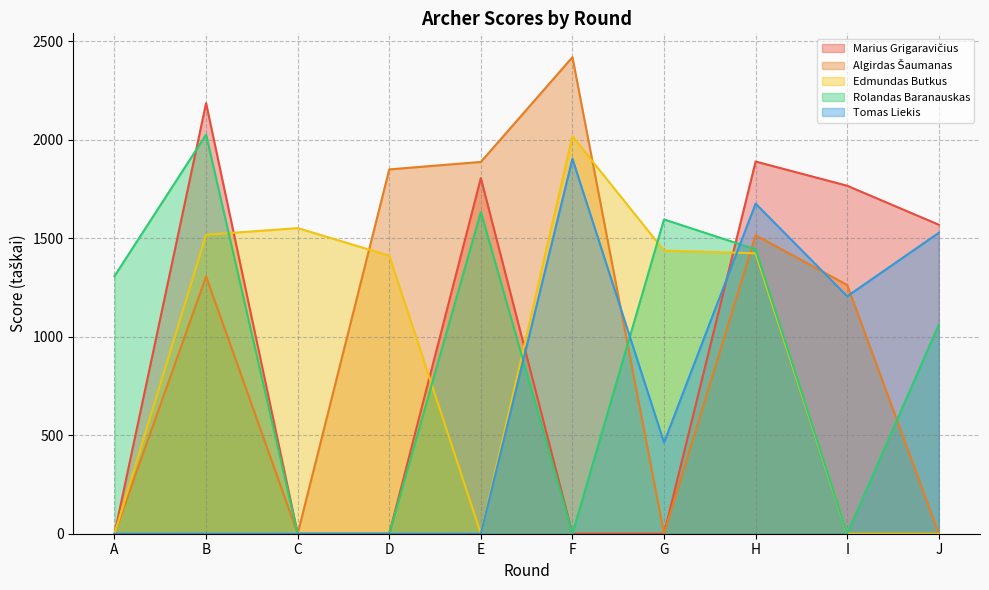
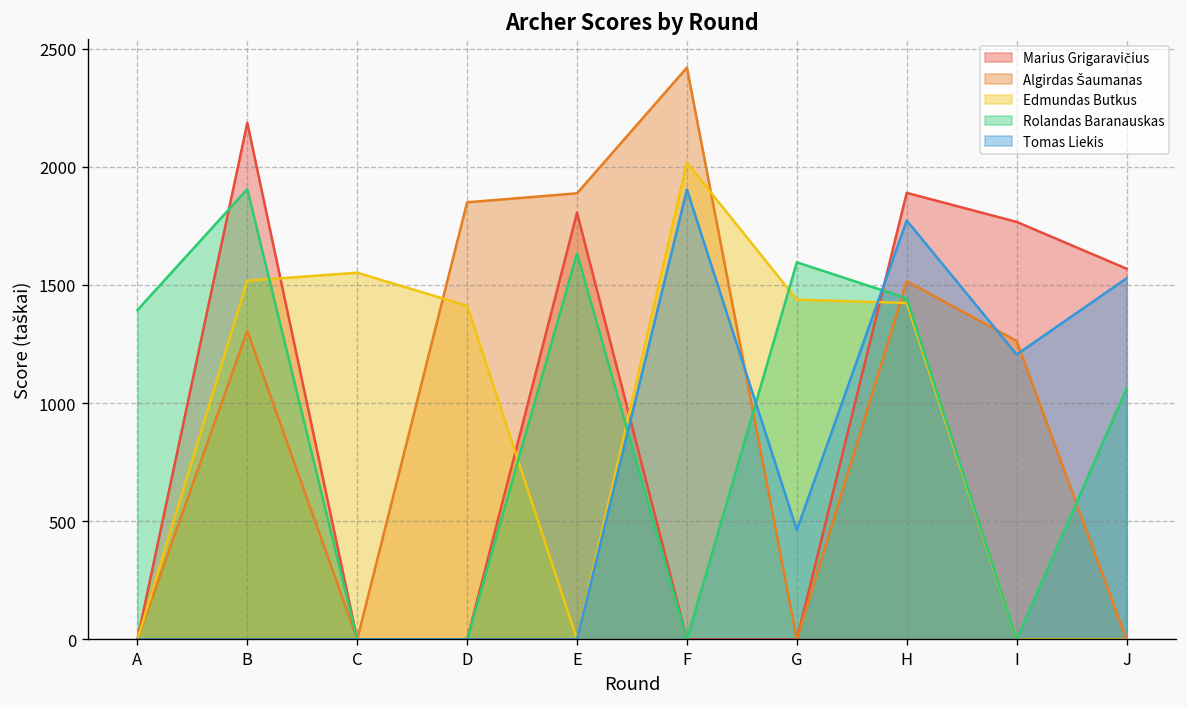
Rolandas Baranauskas, A: 1310 -> 1390
Rolandas Baranauskas, B: 2030 -> 1910
Tomas Liekis, H: 1680 -> 1770
